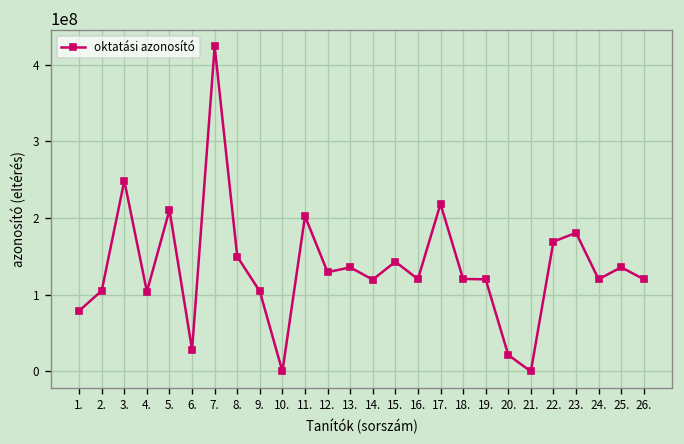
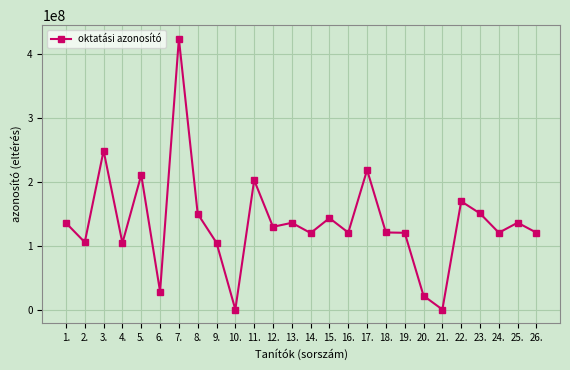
1.: 80000000 -> 140000000
23.: 180000000 -> 150000000
